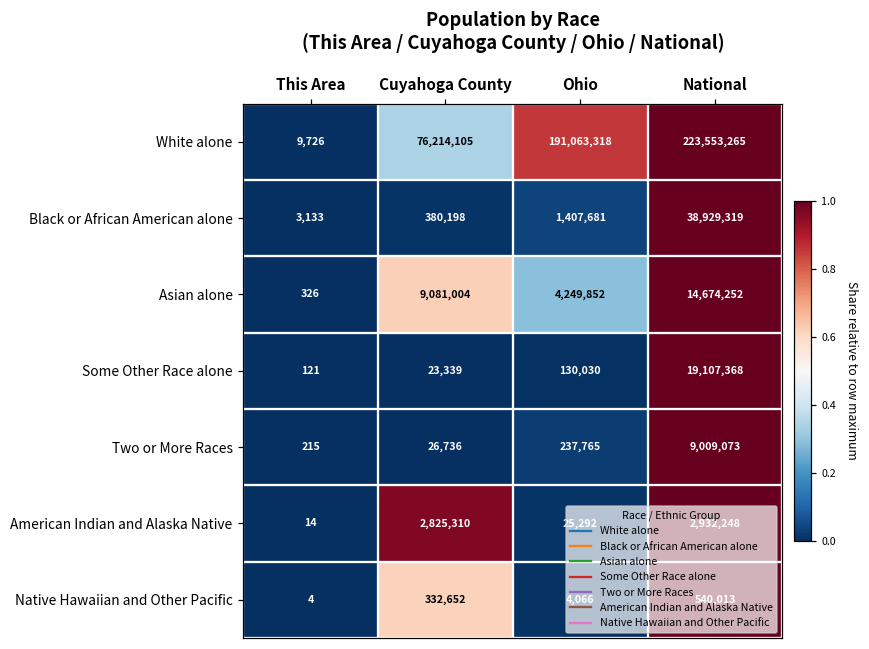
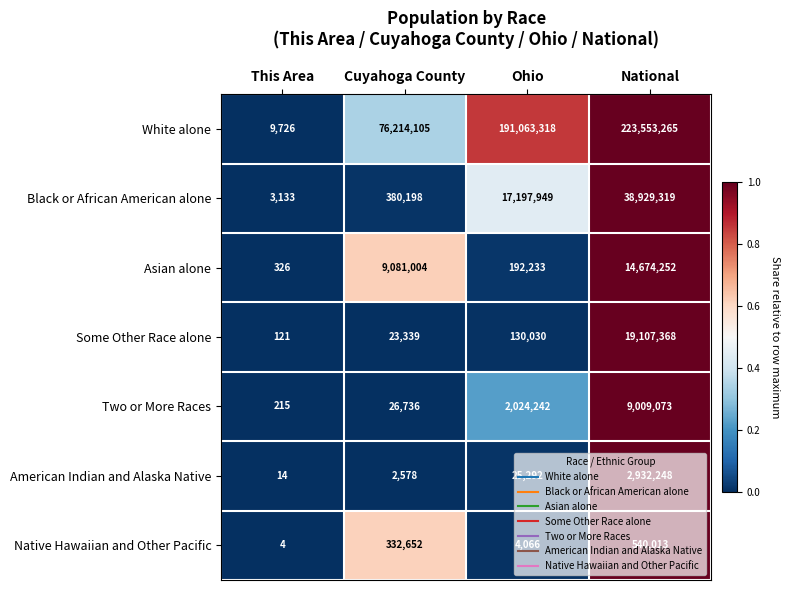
Black or African American alone, Ohio: 1,407,681 -> 17,197,949
Asian alone, Ohio: 4,249,852 -> 192,233
Two or More Races, Ohio: 237,765 -> 2,024,242
American Indian and Alaska Native, Cuyahoga County: 2,825,310 -> 2,578
